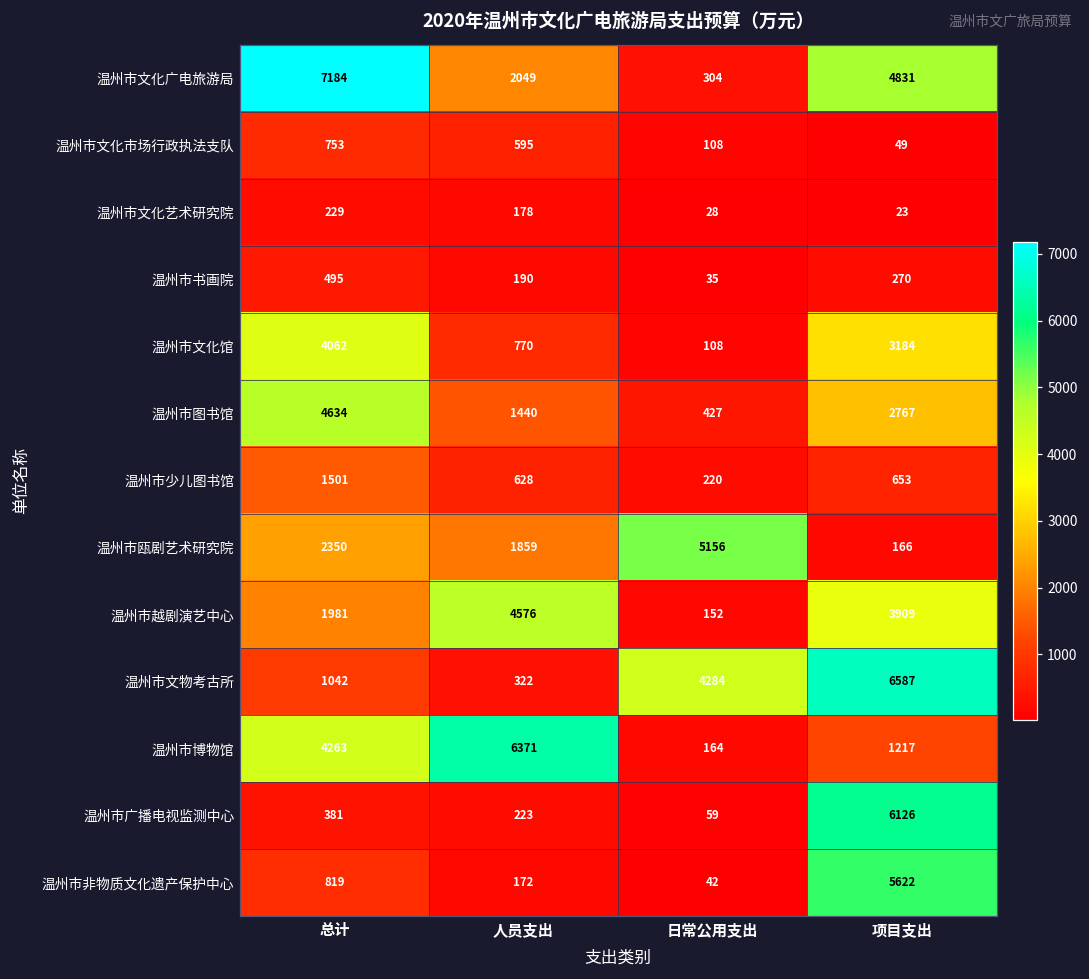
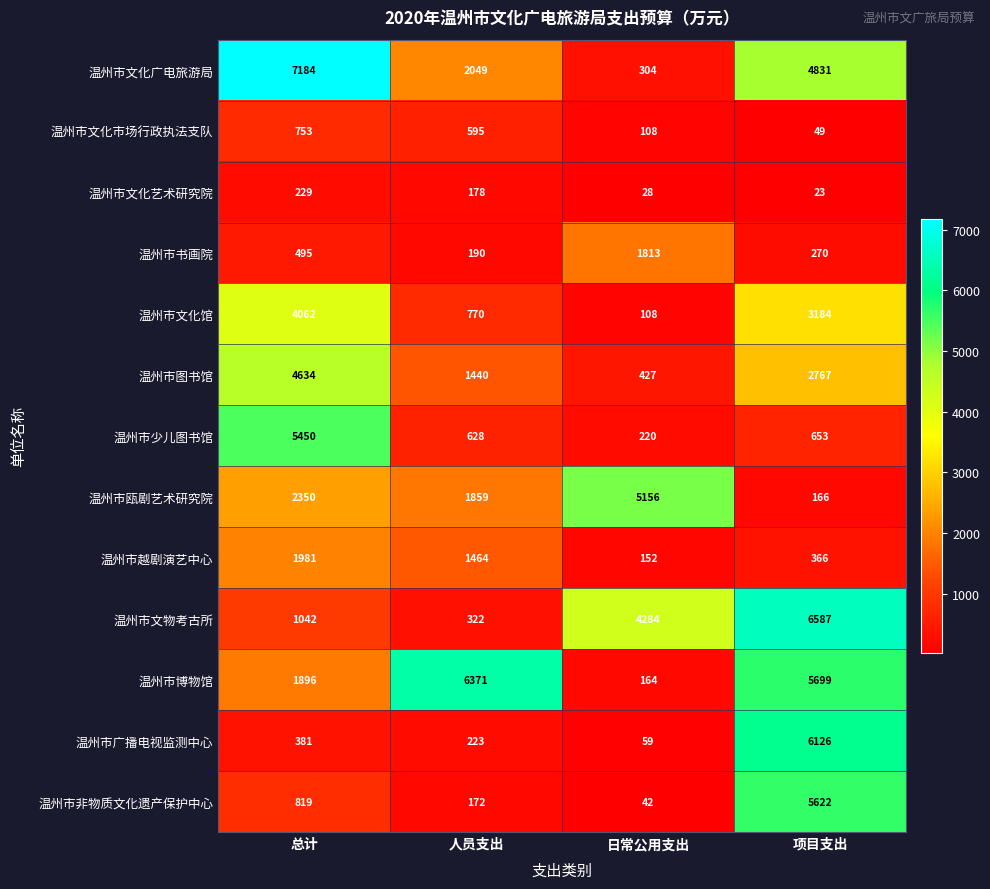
温州市书画院, 日常公用支出: 35 -> 1813
温州市少儿图书馆, 总计: 1501 -> 5450
温州市越剧演艺中心, 人员支出: 4576 -> 1464
温州市越剧演艺中心, 项目支出: 3909 -> 366
温州市博物馆, 总计: 4263 -> 1896
温州市博物馆, 项目支出: 1217 -> 5699
